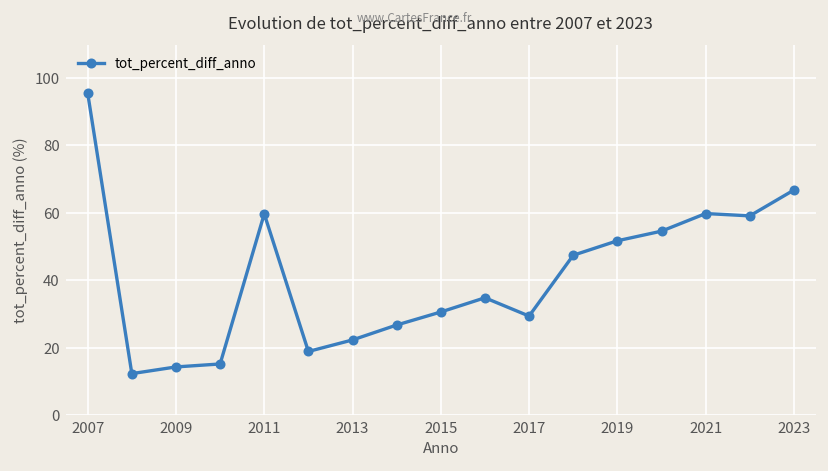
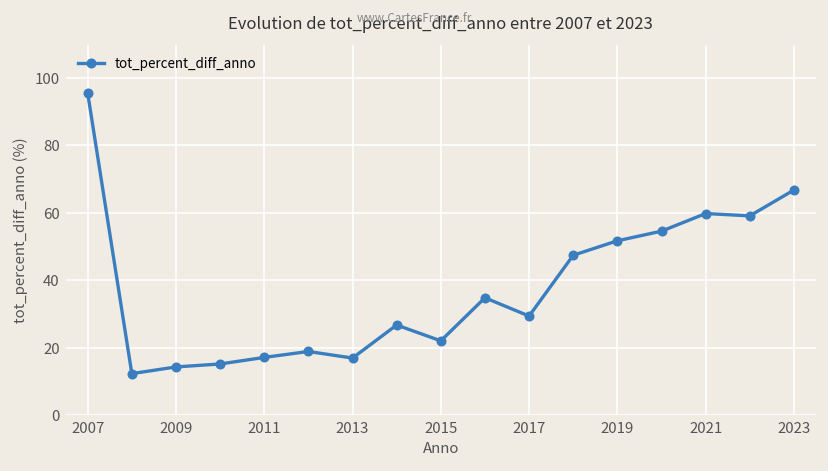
2011: 60 -> 17
2013: 22 -> 17
2015: 31 -> 22
